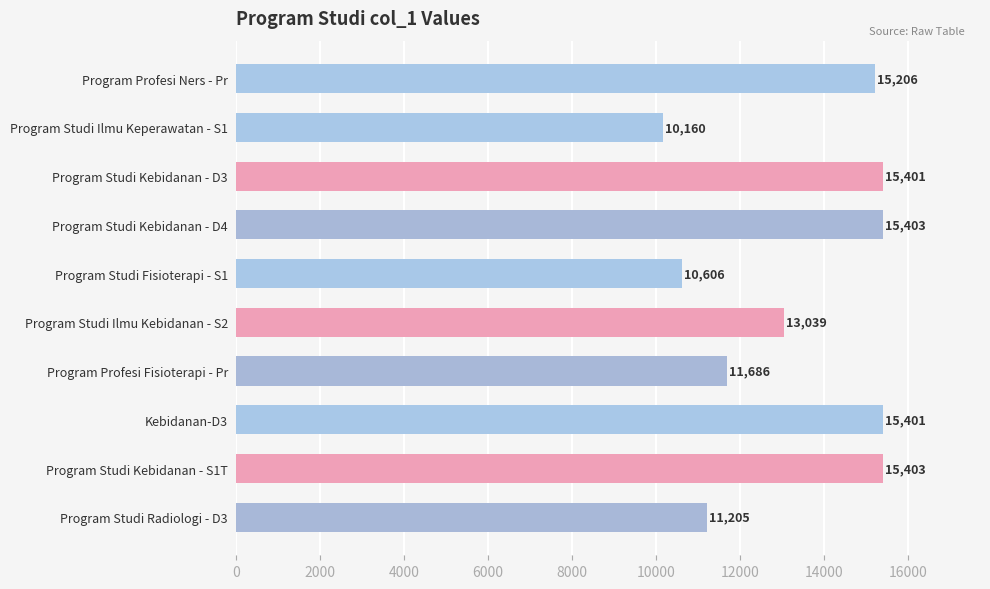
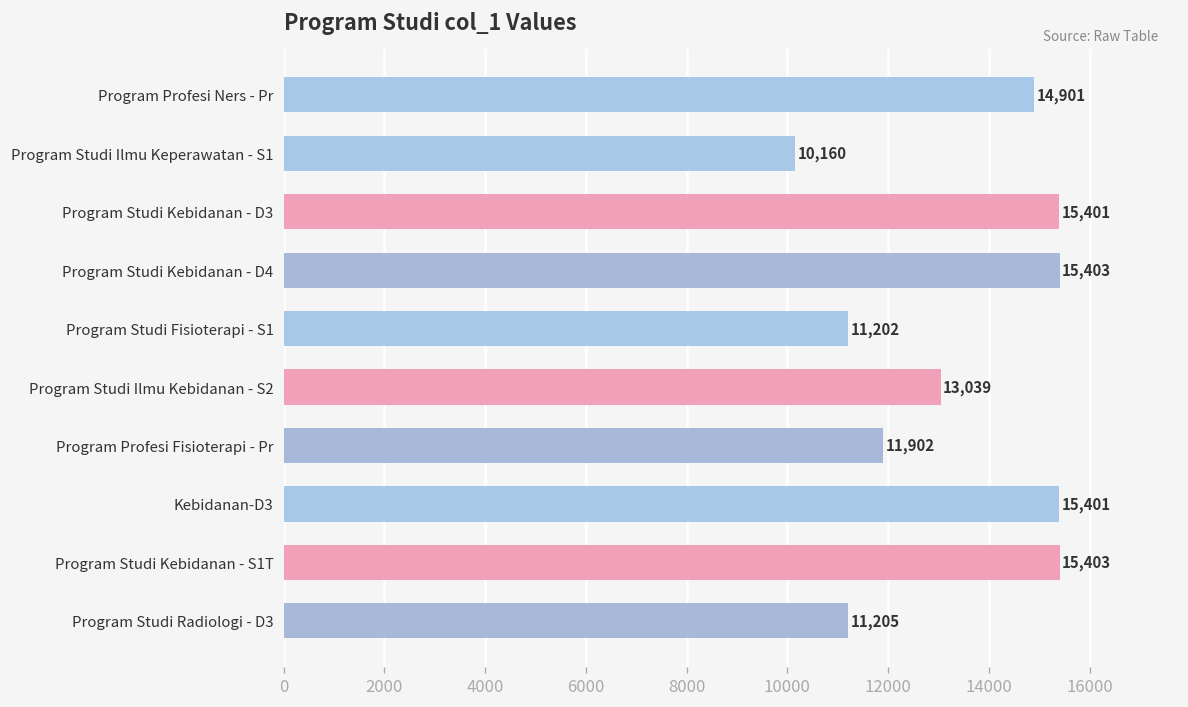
Program Profesi Ners - Pr: 15,206 -> 14,901
Program Studi Fisioterapi - S1: 10,606 -> 11,202
Program Profesi Fisioterapi - Pr: 11,686 -> 11,902
